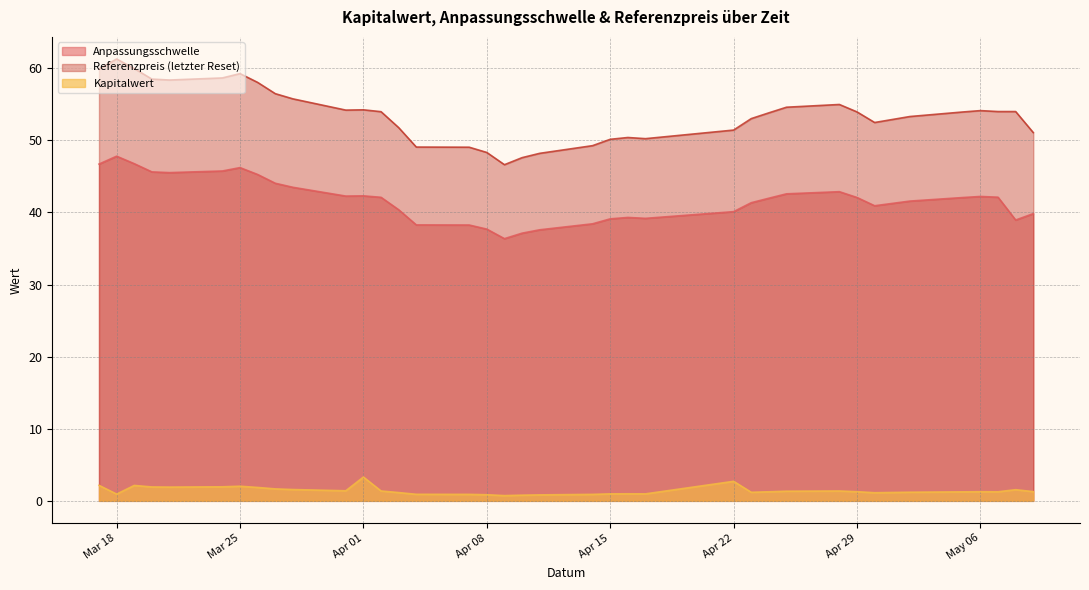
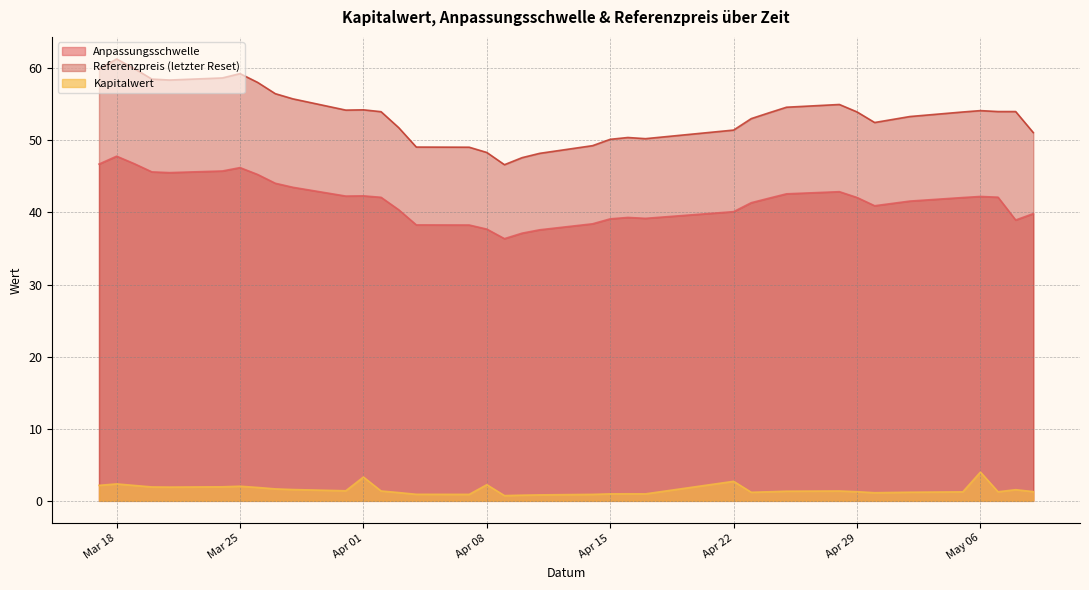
Kapitalwert, Mar 18: 1 -> 2
Kapitalwert, Apr 08: 1 -> 2
Kapitalwert, May 06: 1 -> 4
